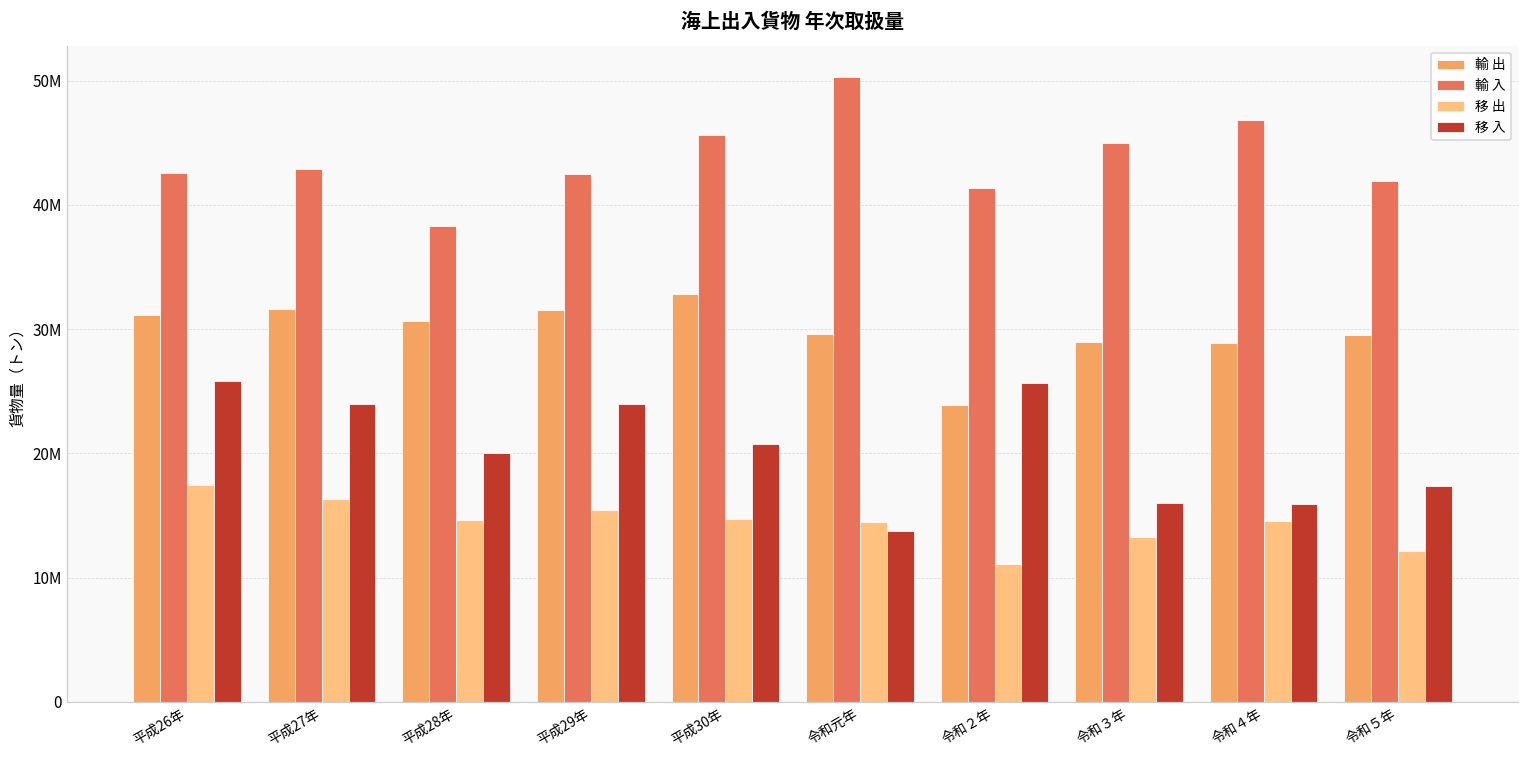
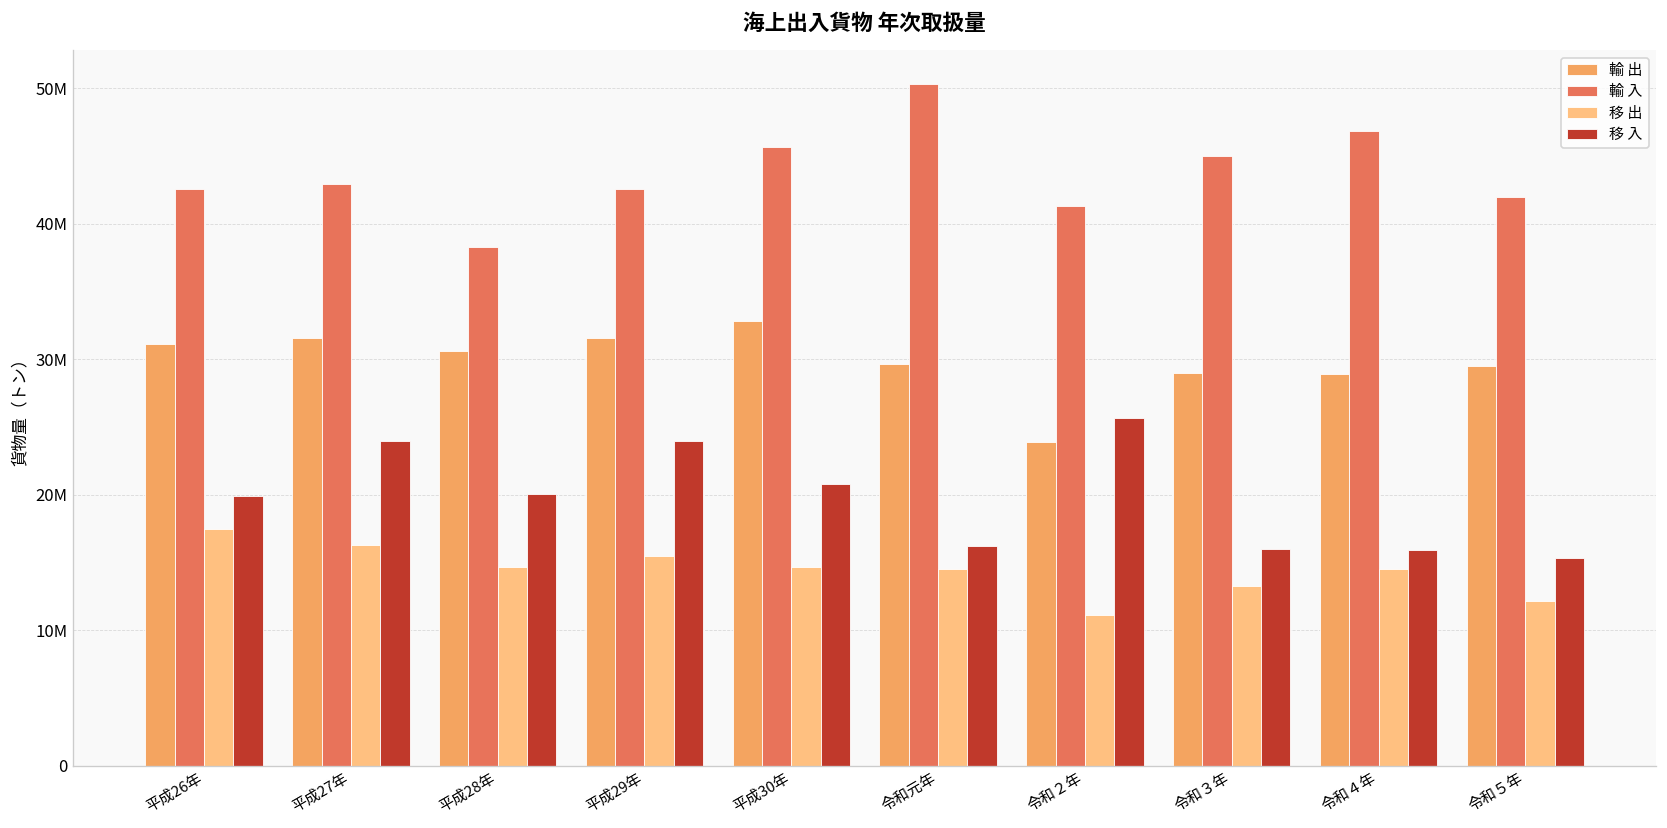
移 入, 平成26年: 25900000 -> 19900000
移 入, 令和元年: 13700000 -> 16200000
移 入, 令和５年: 17400000 -> 15300000
